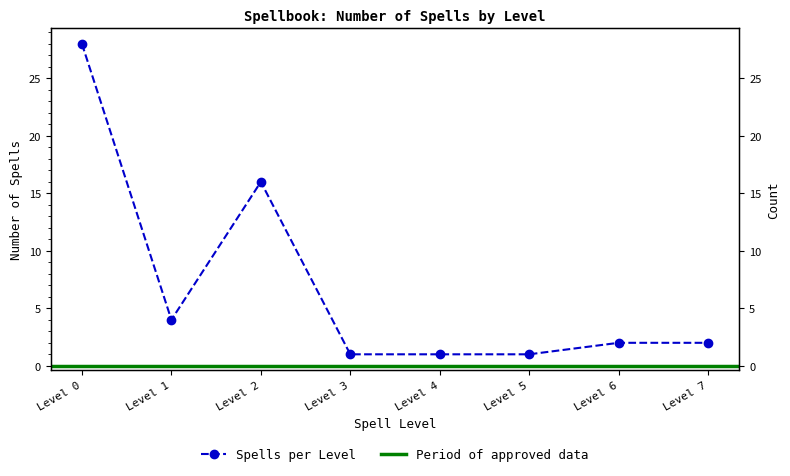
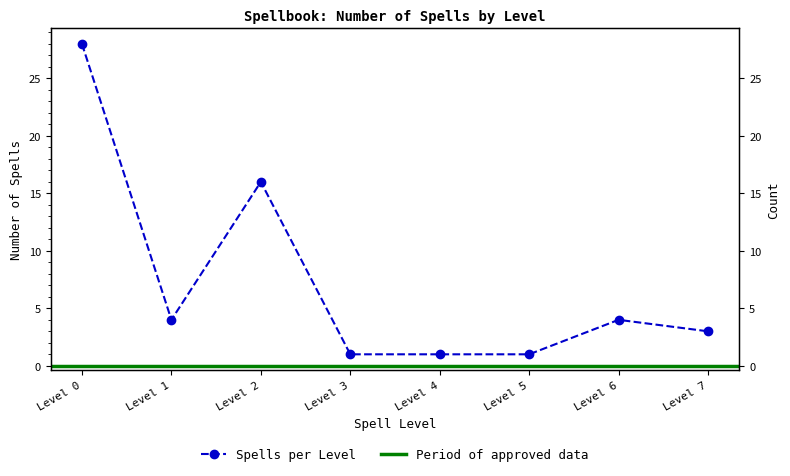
Level 6: 2 -> 4
Level 7: 2 -> 3
